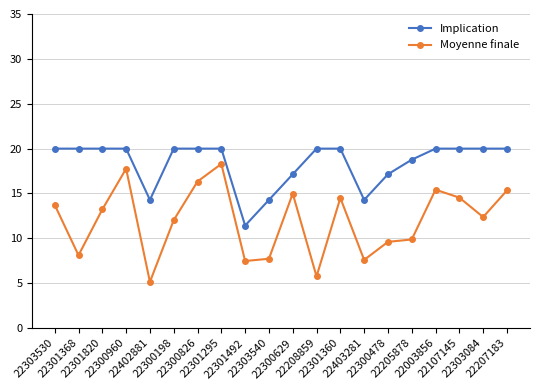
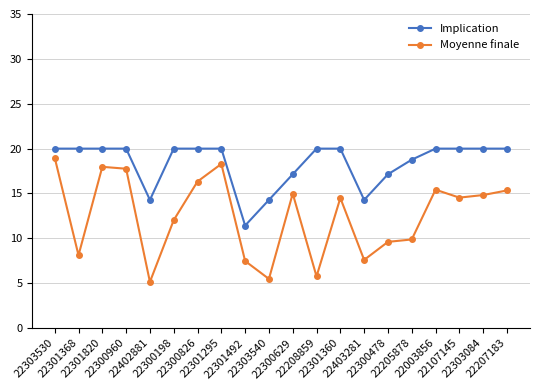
Moyenne finale, 22303530: 14 -> 19
Moyenne finale, 22301820: 13 -> 18
Moyenne finale, 22303540: 8 -> 5
Moyenne finale, 22303084: 12 -> 15
